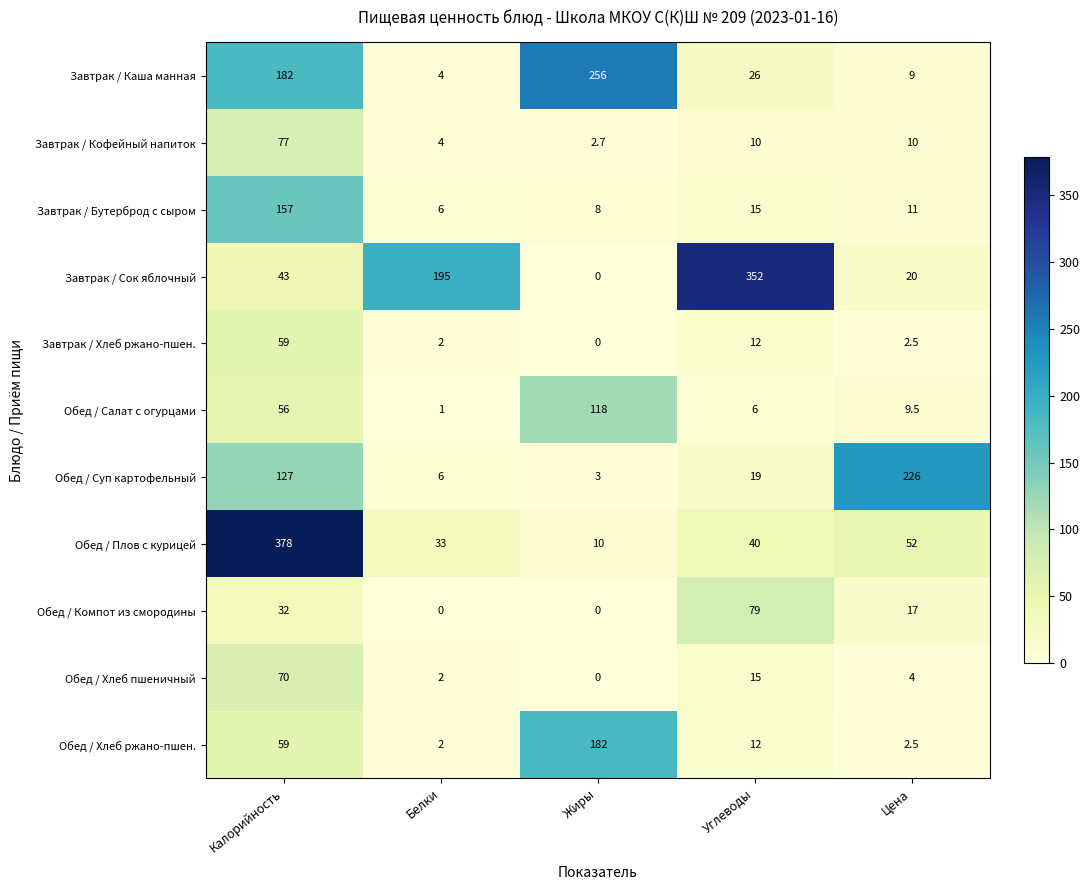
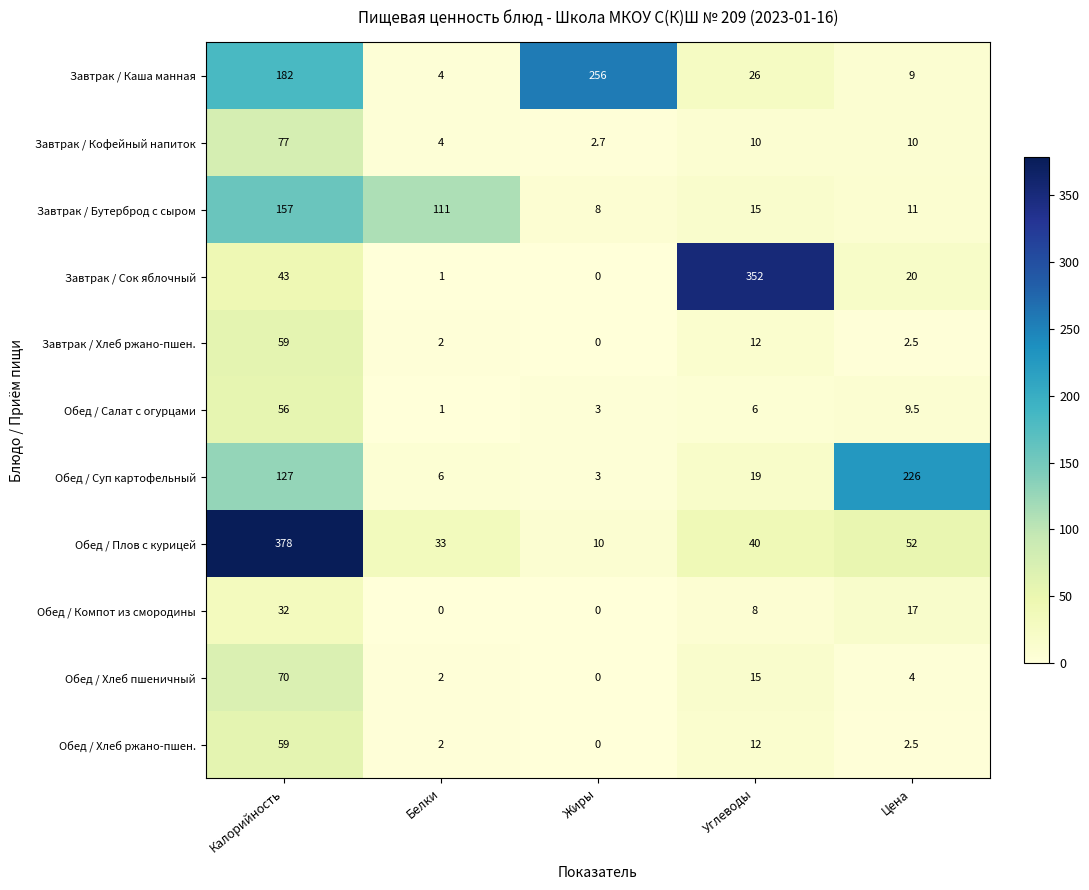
Завтрак / Бутерброд с сыром, Белки: 6 -> 111
Завтрак / Сок яблочный, Белки: 195 -> 1
Обед / Салат с огурцами, Жиры: 118 -> 3
Обед / Компот из смородины, Углеводы: 79 -> 8
Обед / Хлеб ржано-пшен., Жиры: 182 -> 0
